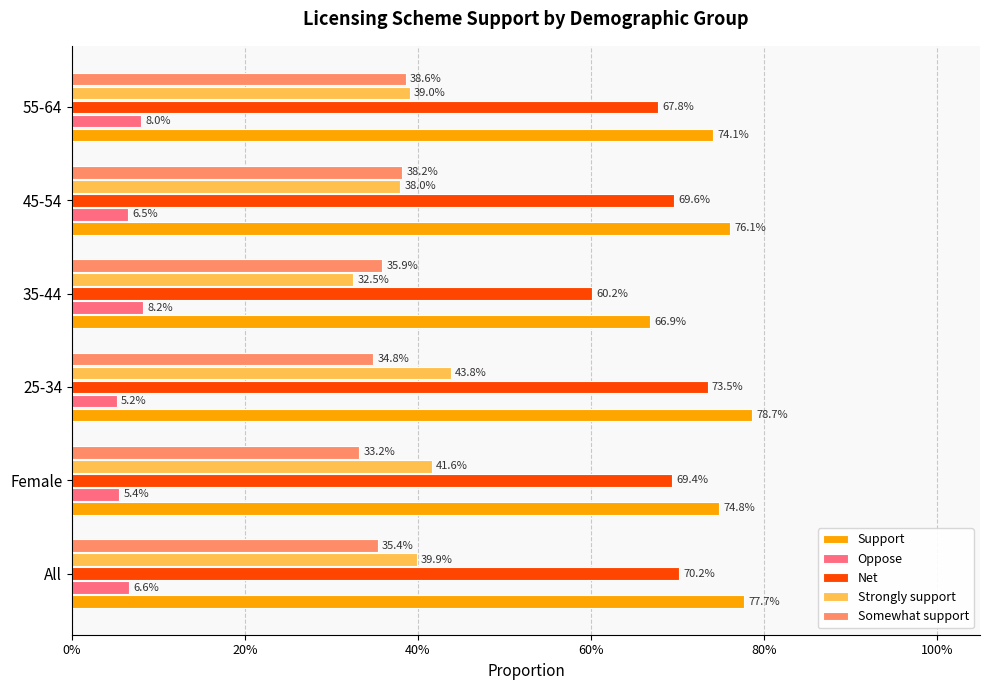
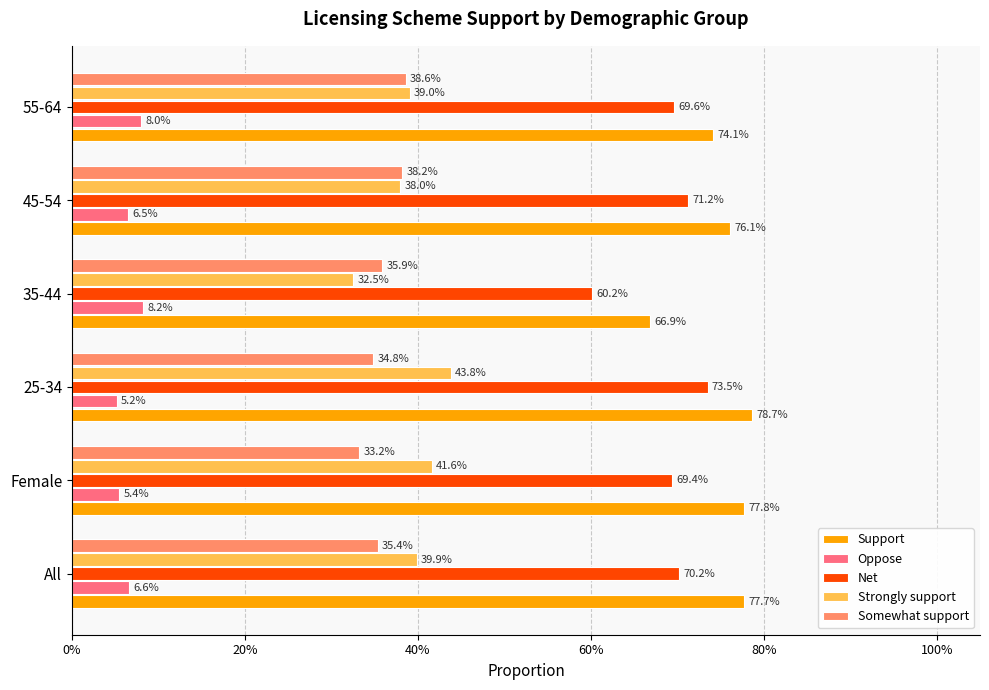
Net, 55-64: 67.8% -> 69.6%
Net, 45-54: 69.6% -> 71.2%
Support, Female: 74.8% -> 77.8%
